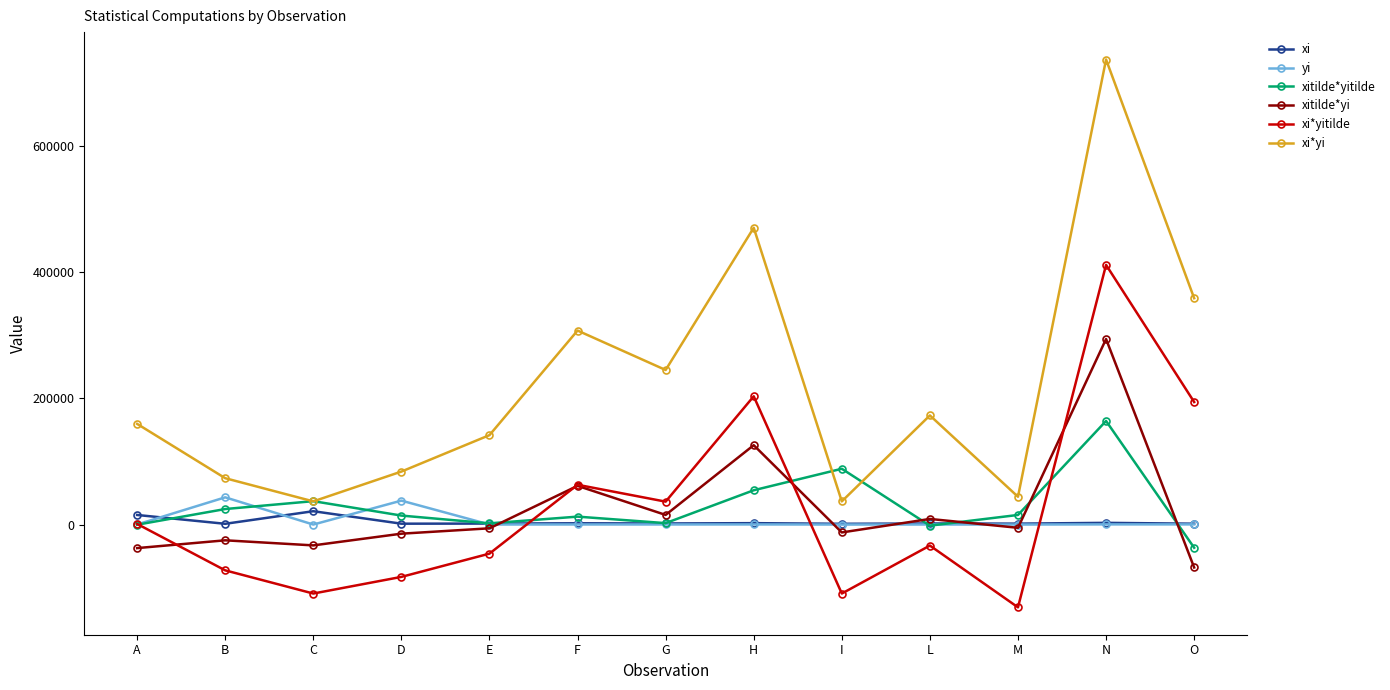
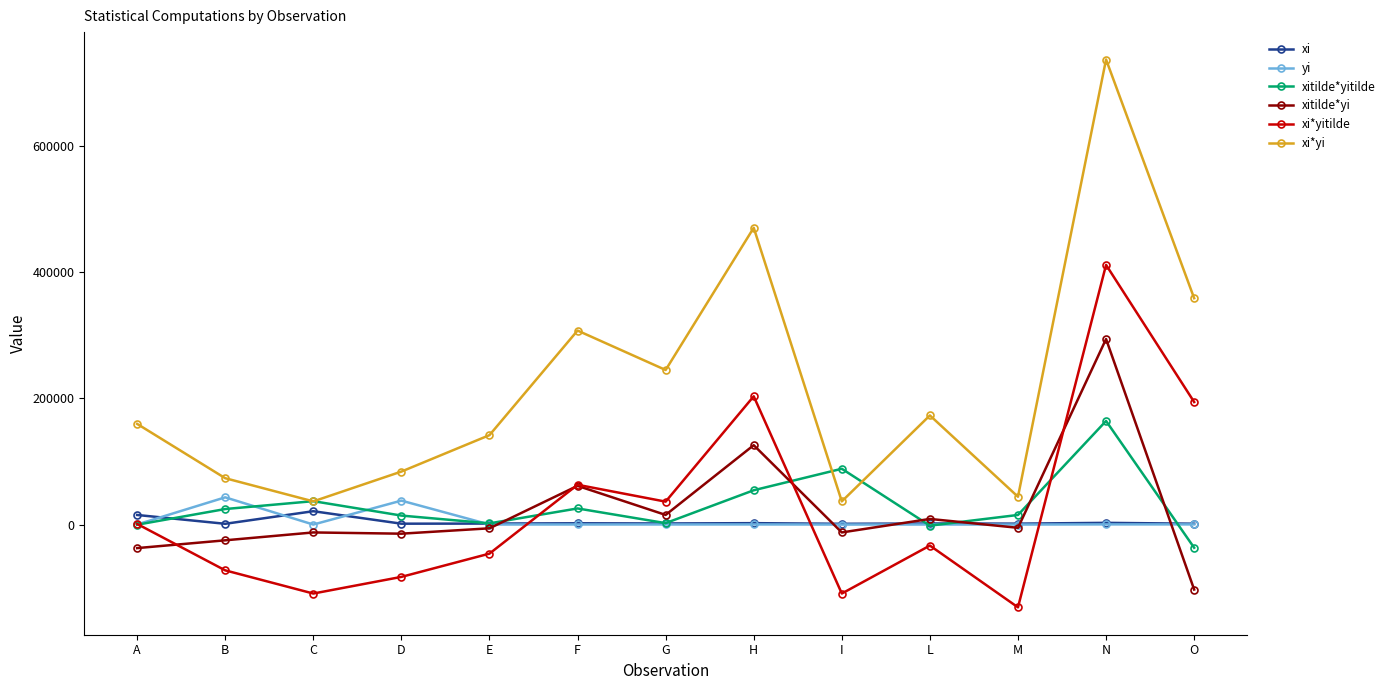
xitilde*yi, C: -30000 -> -10000
xitilde*yitilde, F: 10000 -> 30000
xitilde*yi, O: -70000 -> -100000
